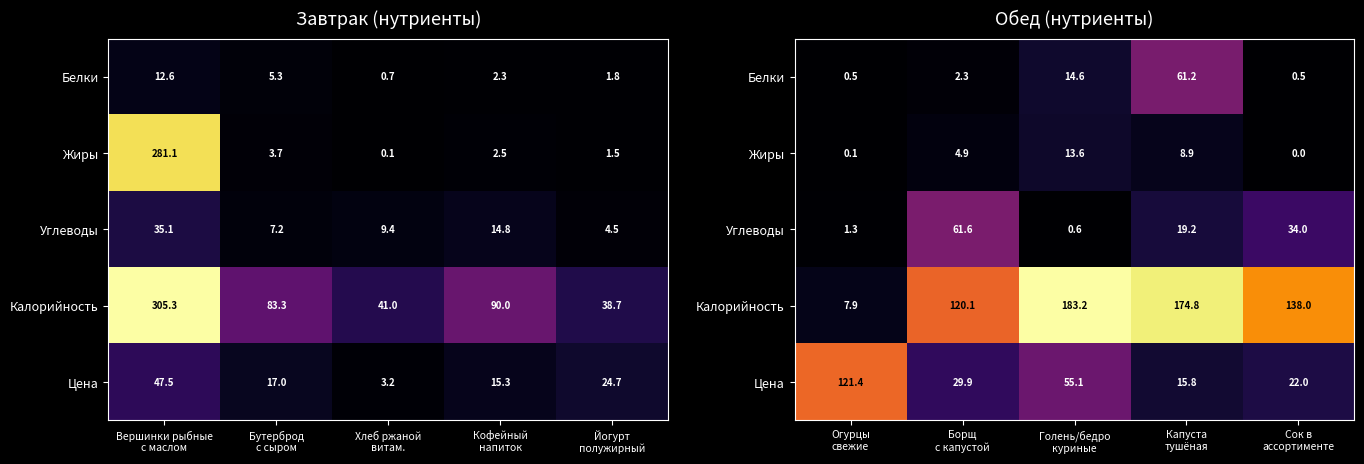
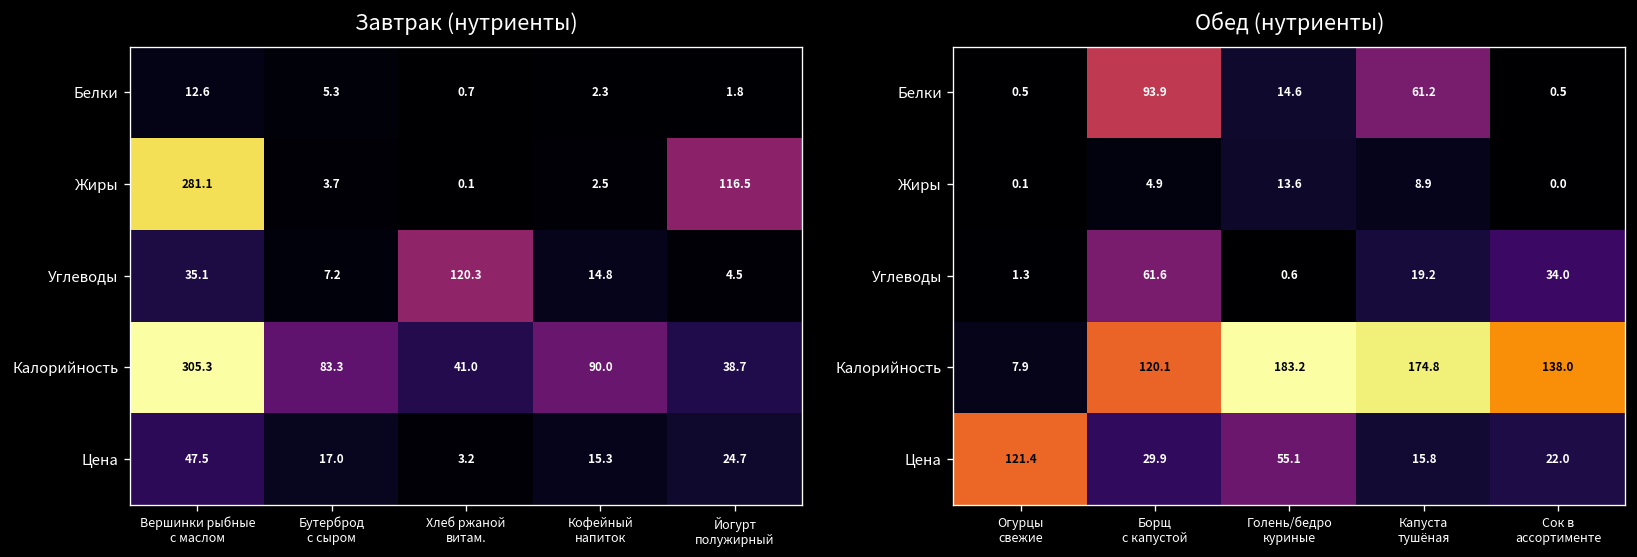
Завтрак (нутриенты), Жиры, Йогурт полужирный: 1.5 -> 116.5
Завтрак (нутриенты), Углеводы, Хлеб ржаной витам.: 9.4 -> 120.3
Обед (нутриенты), Белки, Борщ с капустой: 2.3 -> 93.9
